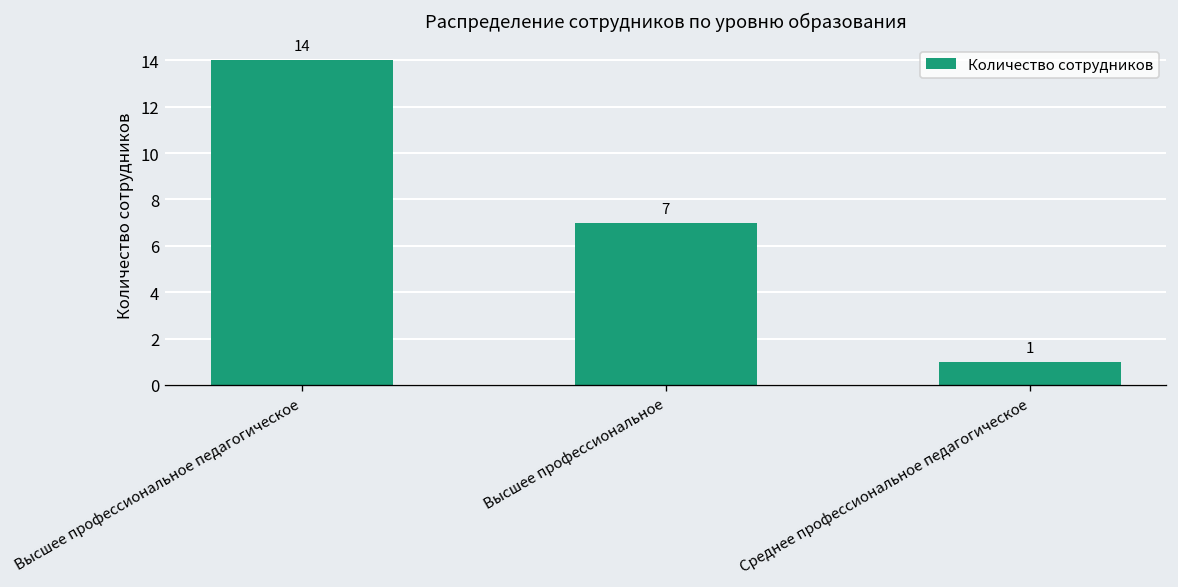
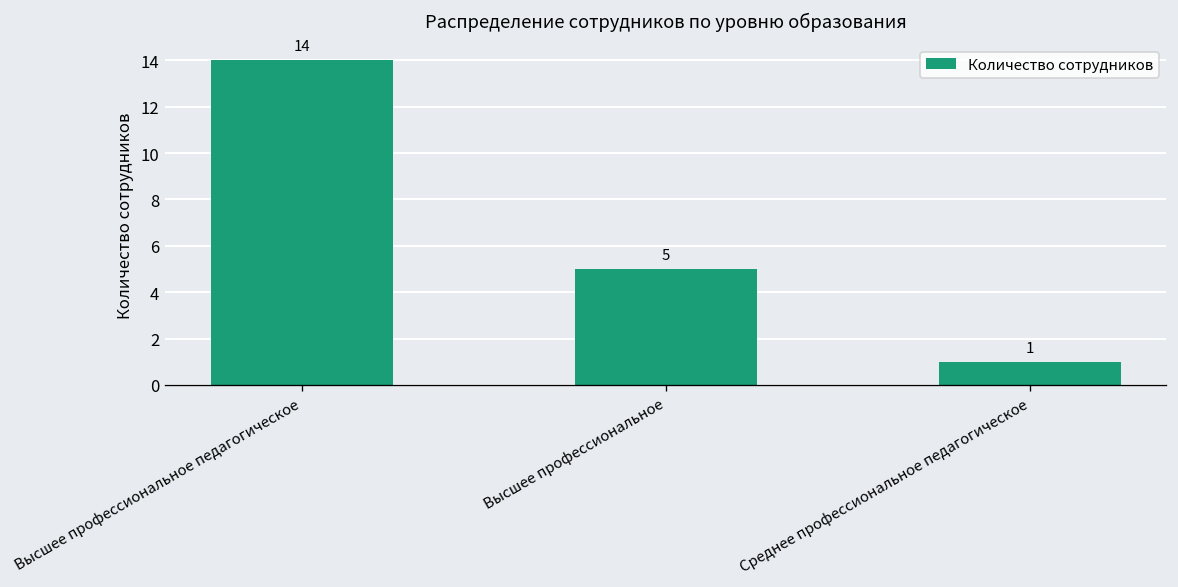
Высшее профессиональное: 7 -> 5
